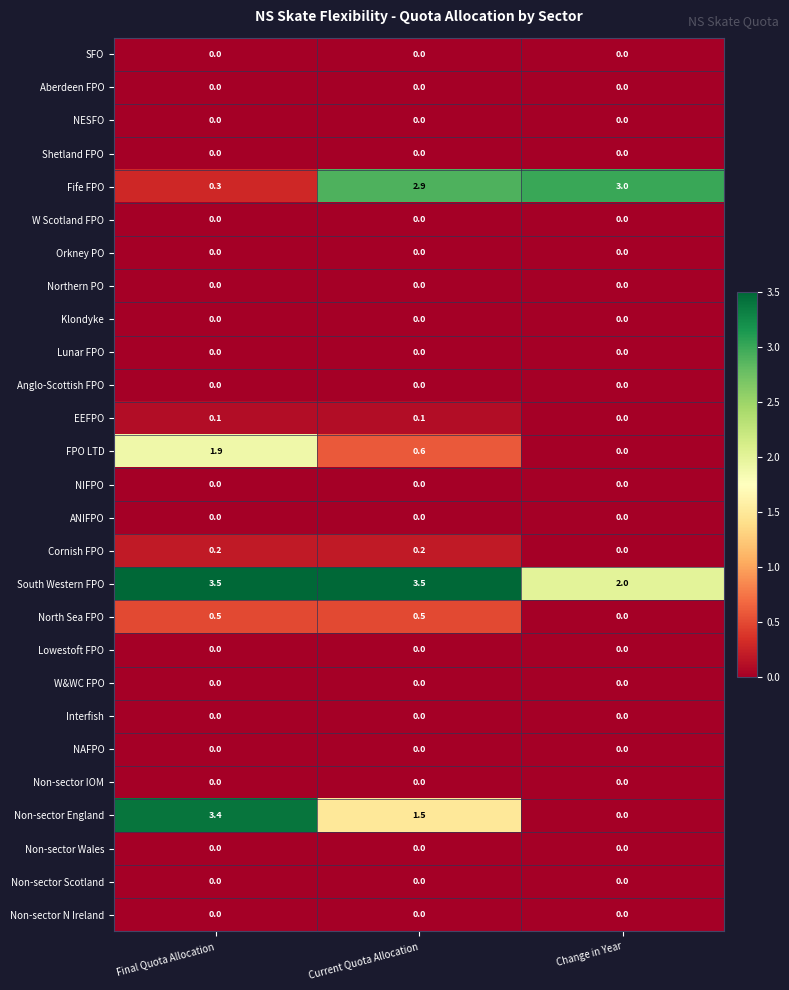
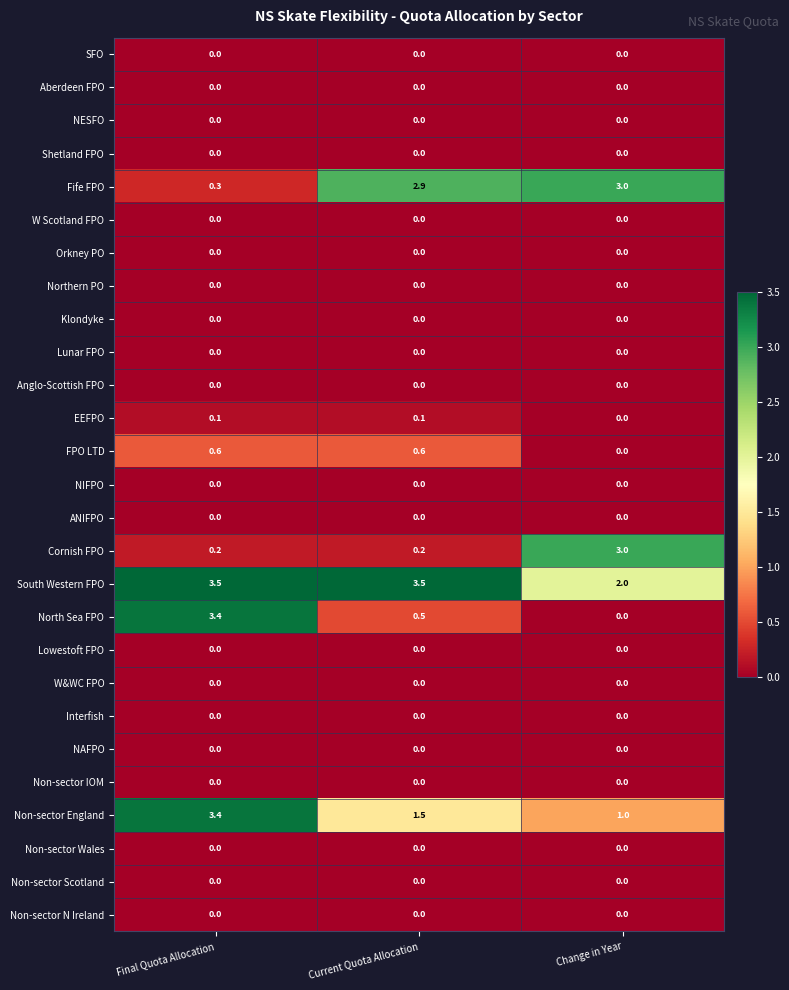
FPO LTD, Final Quota Allocation: 1.9 -> 0.6
Cornish FPO, Change in Year: 0.0 -> 3.0
North Sea FPO, Final Quota Allocation: 0.5 -> 3.4
Non-sector England, Change in Year: 0.0 -> 1.0
